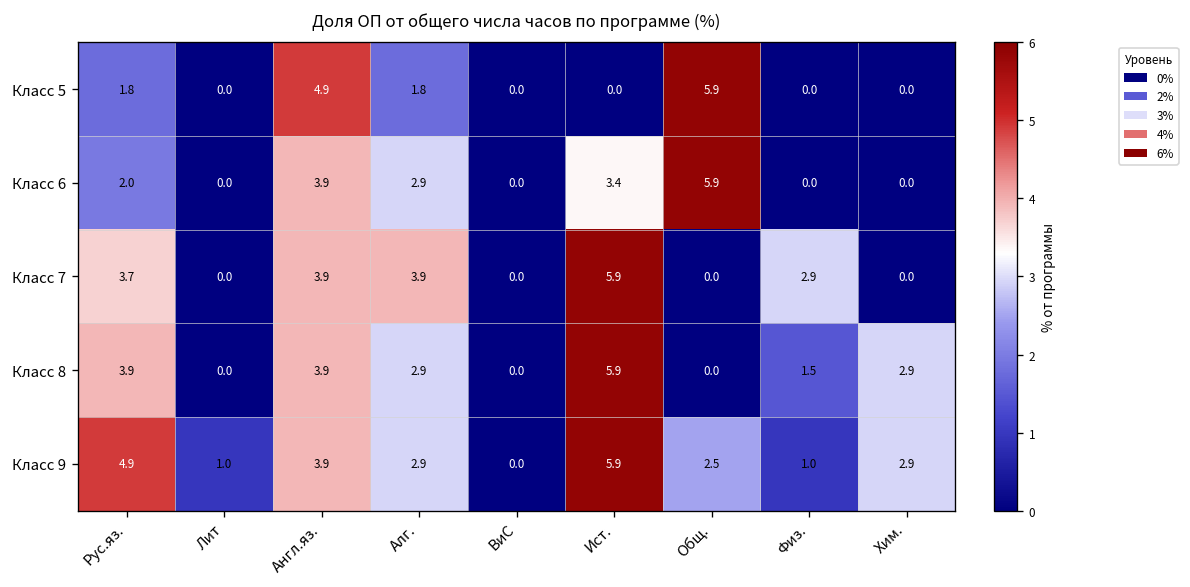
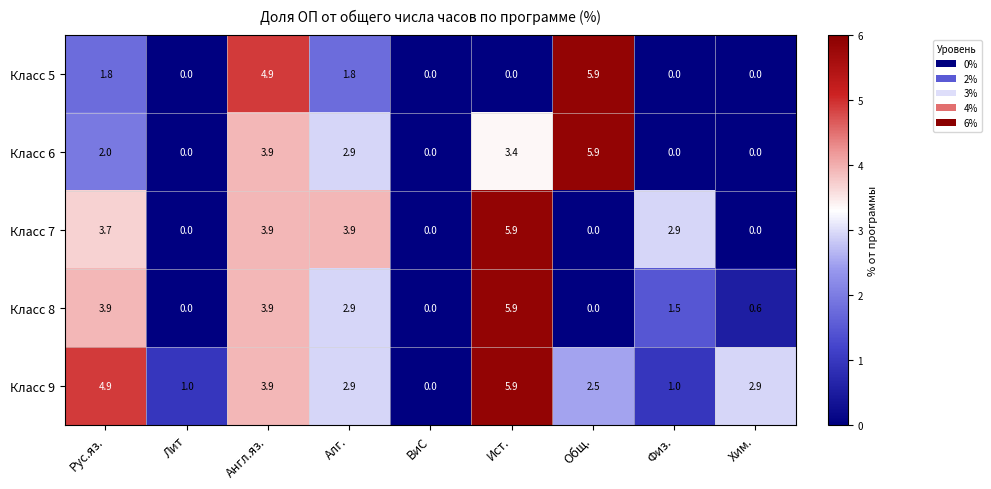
Класс 8, Хим.: 2.9 -> 0.6
